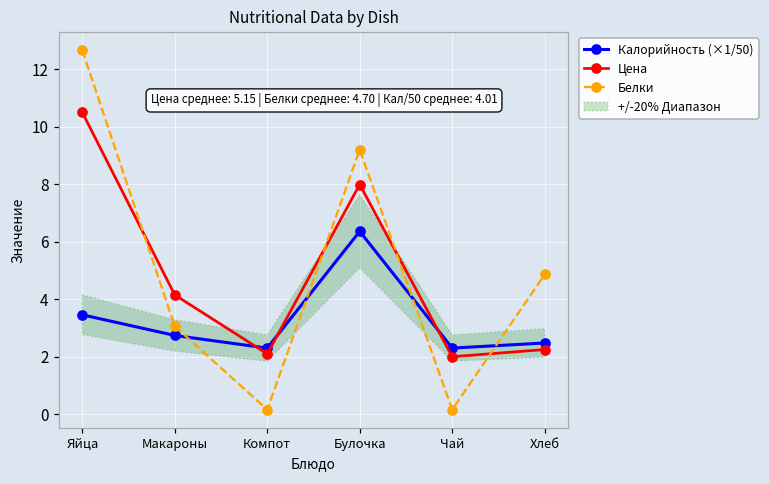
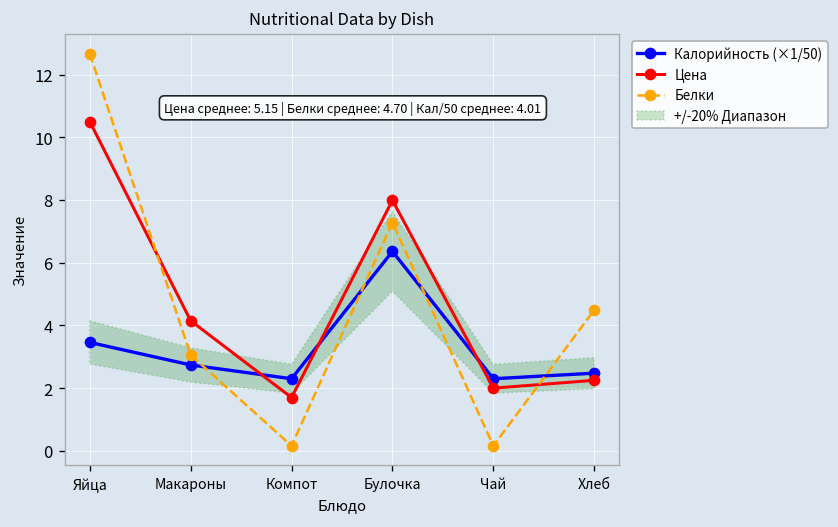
Цена, Компот: 2.1 -> 1.7
Белки, Булочка: 9.2 -> 7.3
Белки, Хлеб: 4.9 -> 4.5
